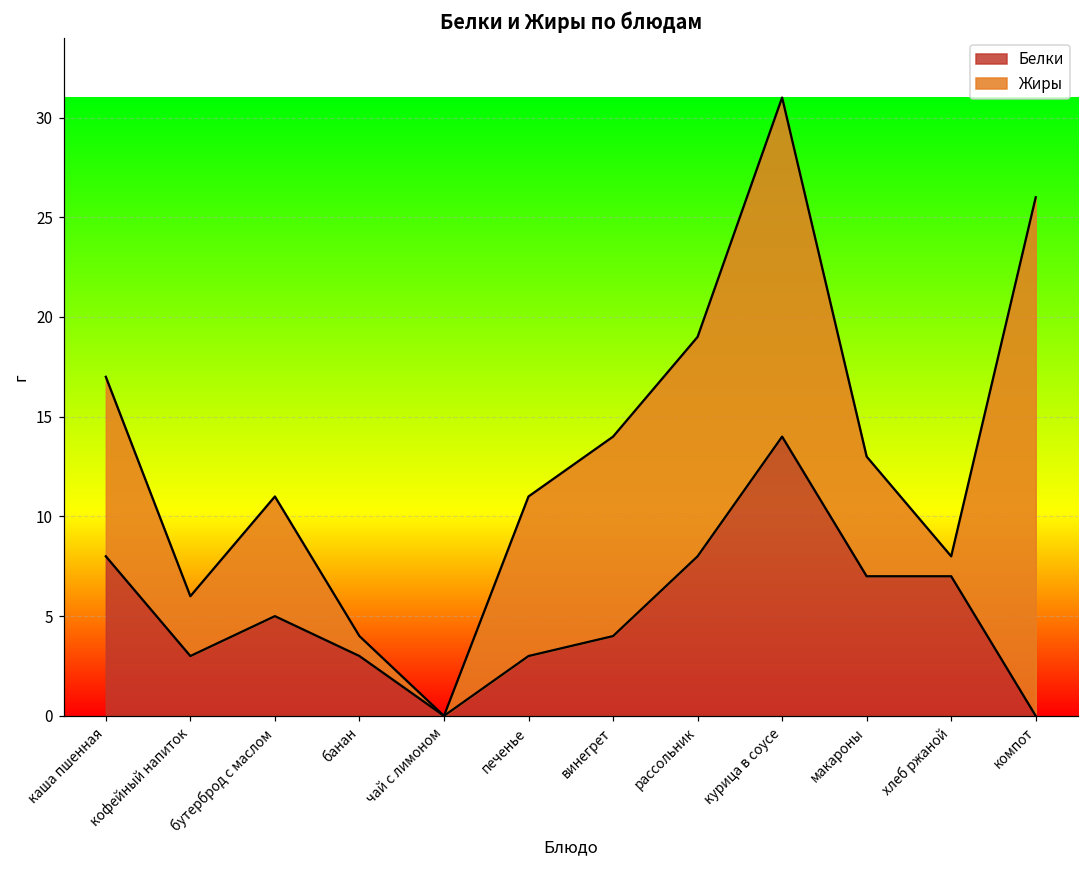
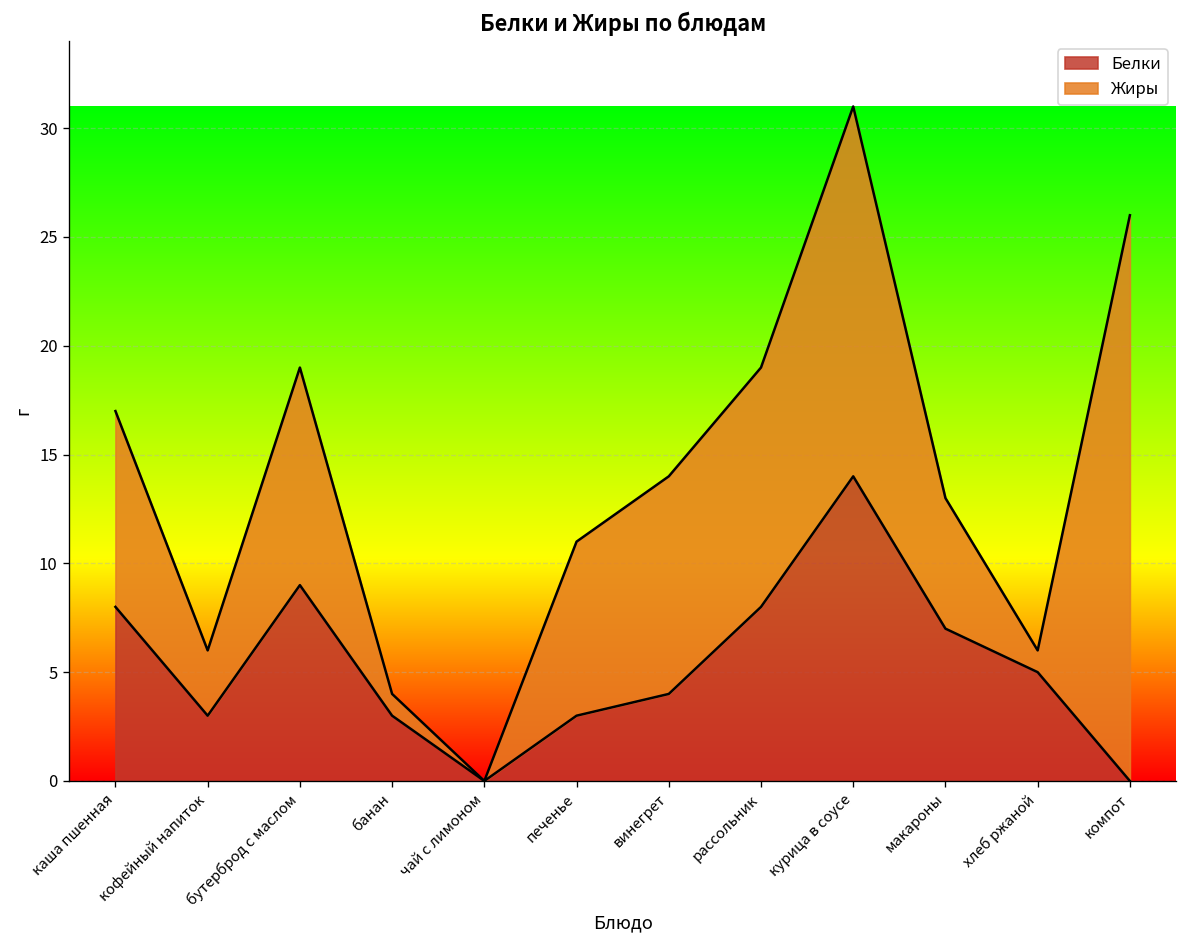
Белки, бутерброд с маслом: 5 -> 9
Жиры, бутерброд с маслом: 6 -> 10
Белки, хлеб ржаной: 7 -> 5
